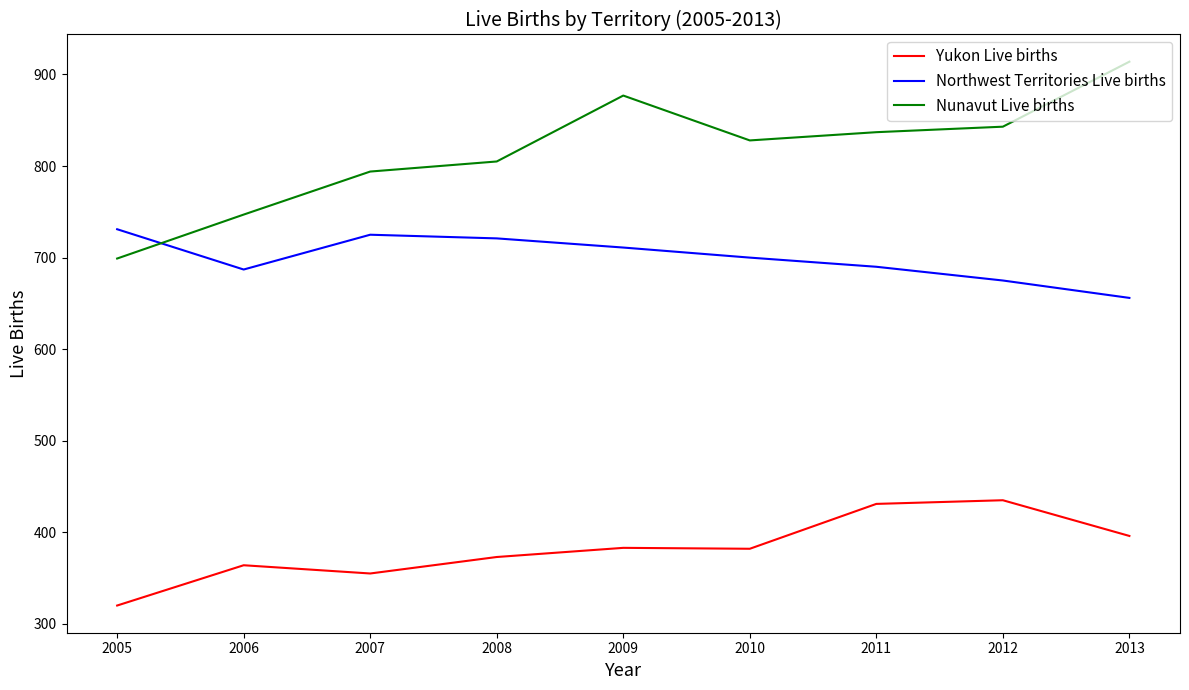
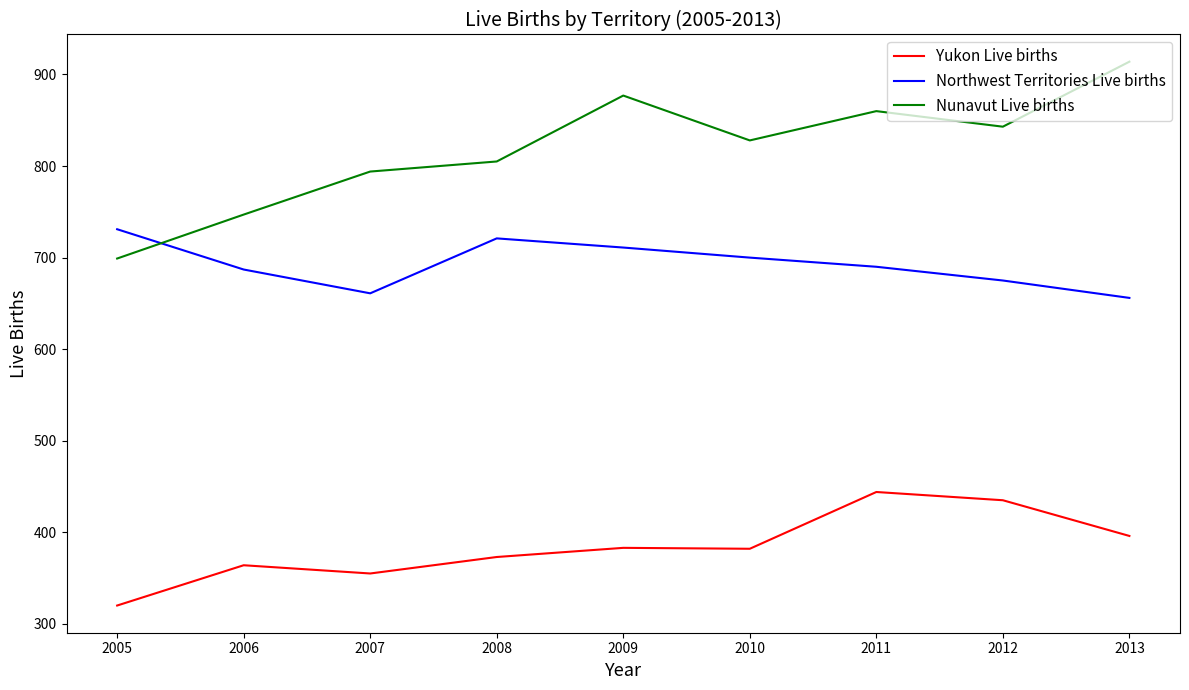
Northwest Territories Live births, 2007: 730 -> 660
Yukon Live births, 2011: 430 -> 440
Nunavut Live births, 2011: 840 -> 860
